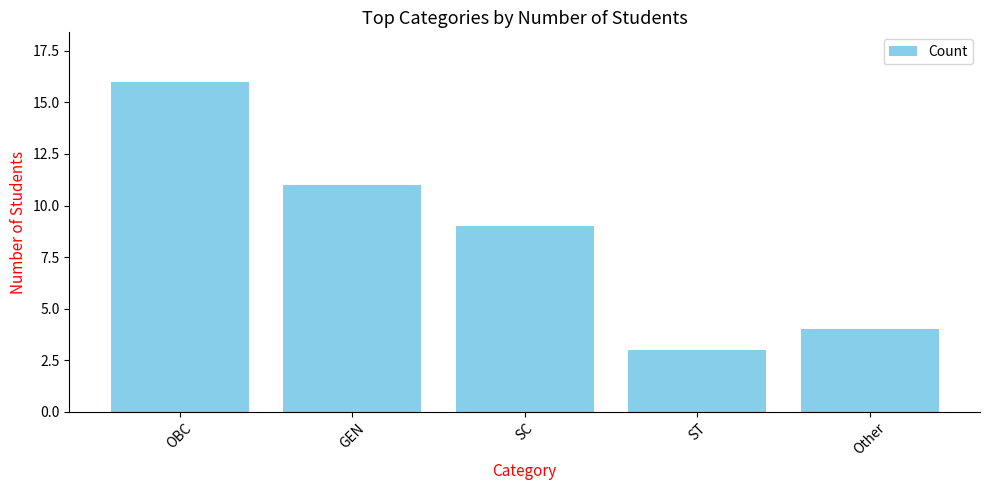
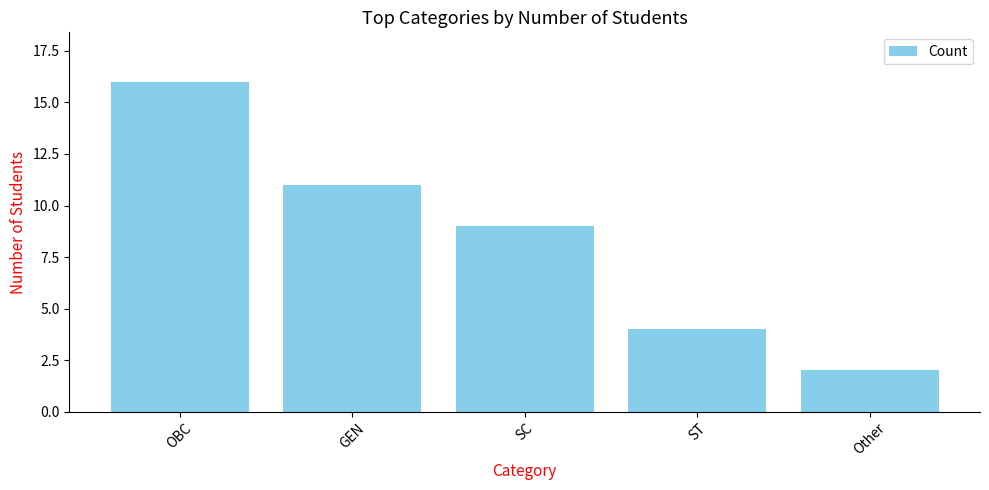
ST: 3 -> 4
Other: 4 -> 2
